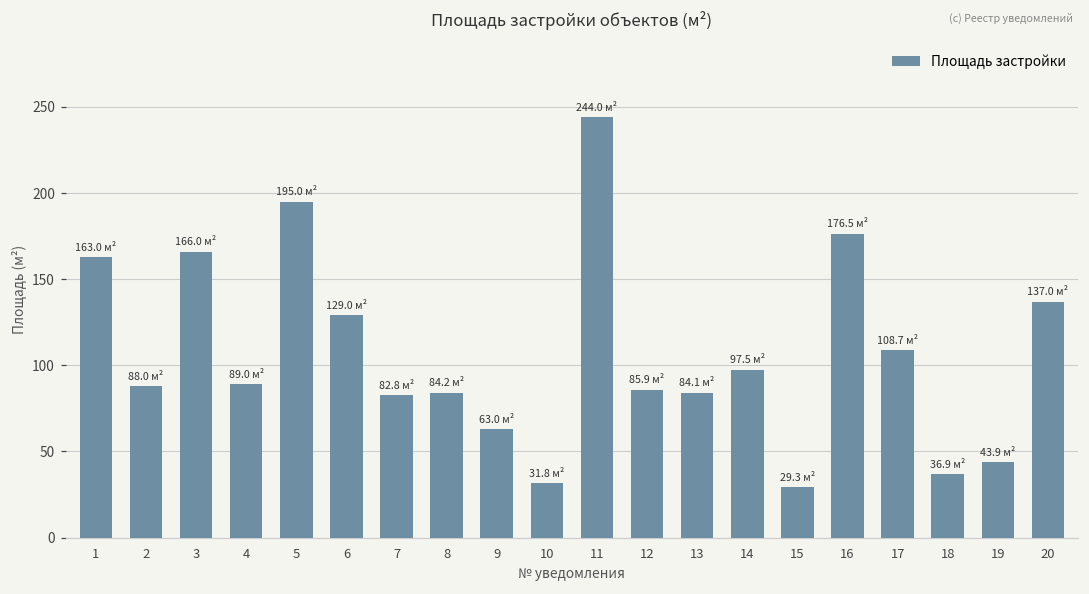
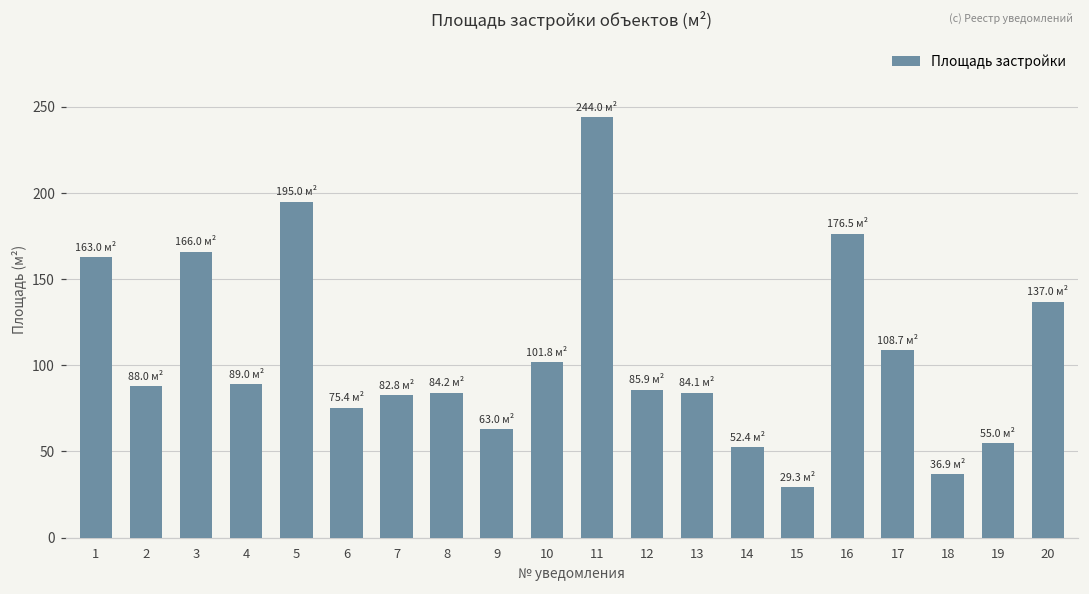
6: 129.0 -> 75.4
10: 31.8 -> 101.8
14: 97.5 -> 52.4
19: 43.9 -> 55.0
